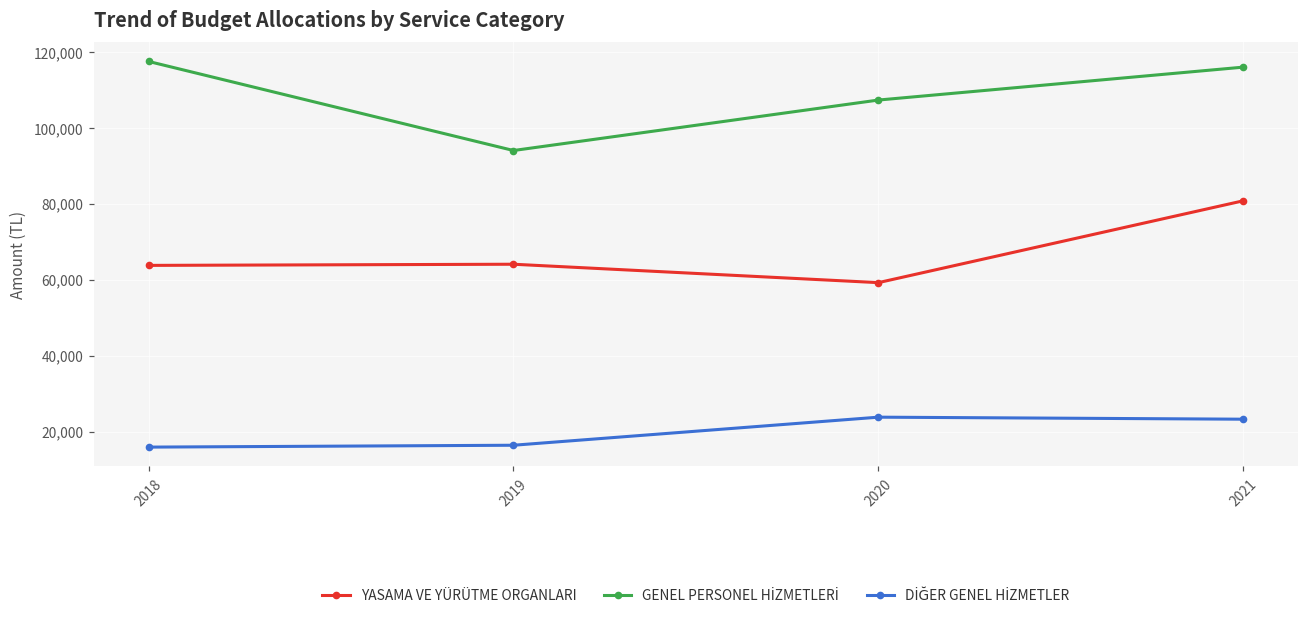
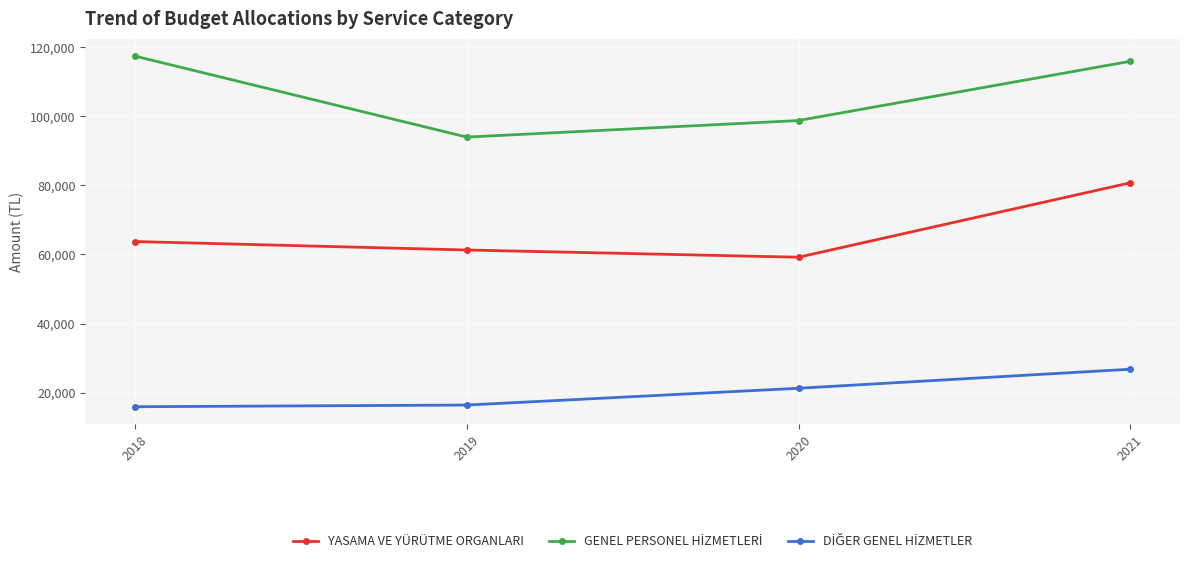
YASAMA VE YÜRÜTME ORGANLARI, 2019: 64,000 -> 61,000
GENEL PERSONEL HİZMETLERİ, 2020: 107,000 -> 99,000
DİĞER GENEL HİZMETLER, 2020: 24,000 -> 21,000
DİĞER GENEL HİZMETLER, 2021: 23,000 -> 27,000
